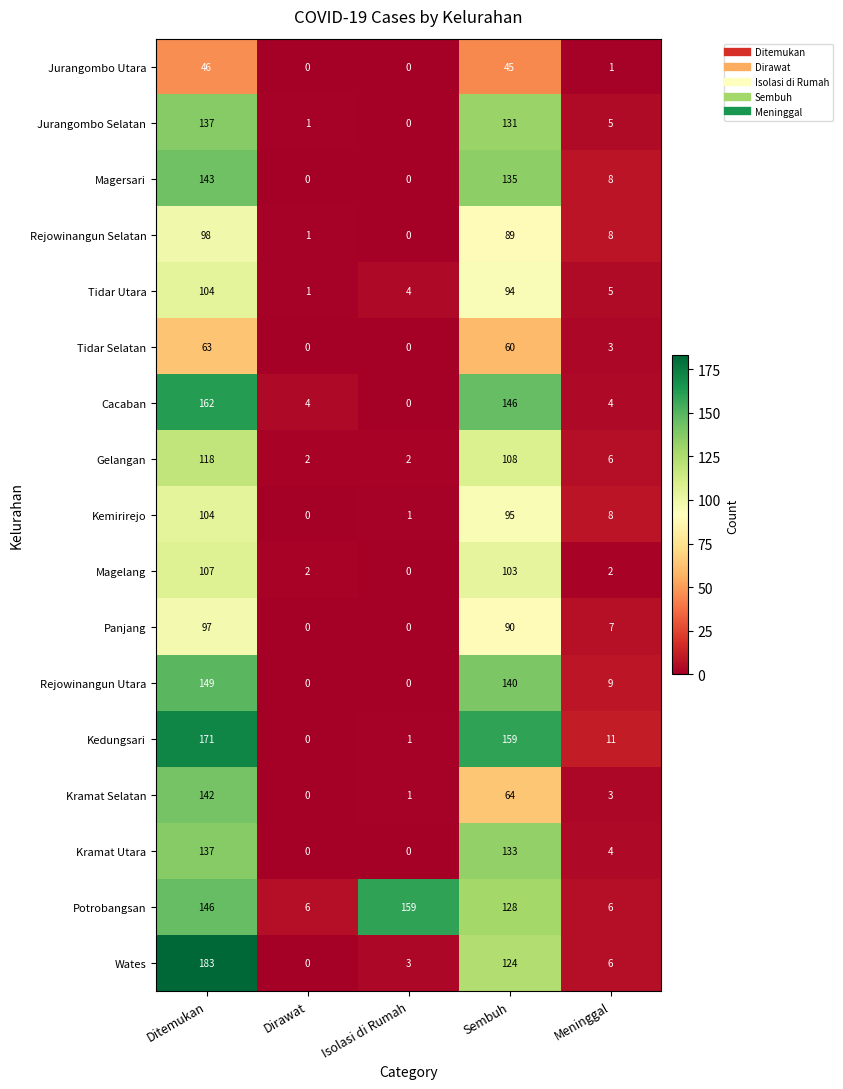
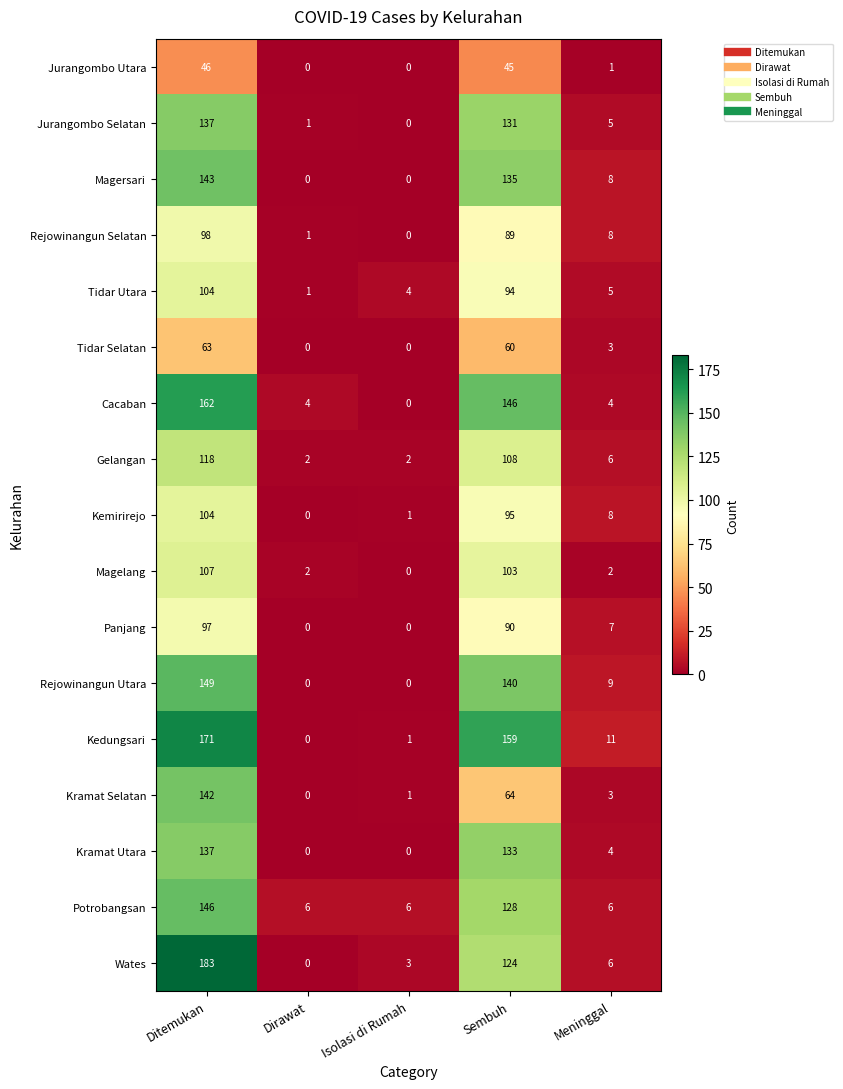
Potrobangsan, Isolasi di Rumah: 159 -> 6
